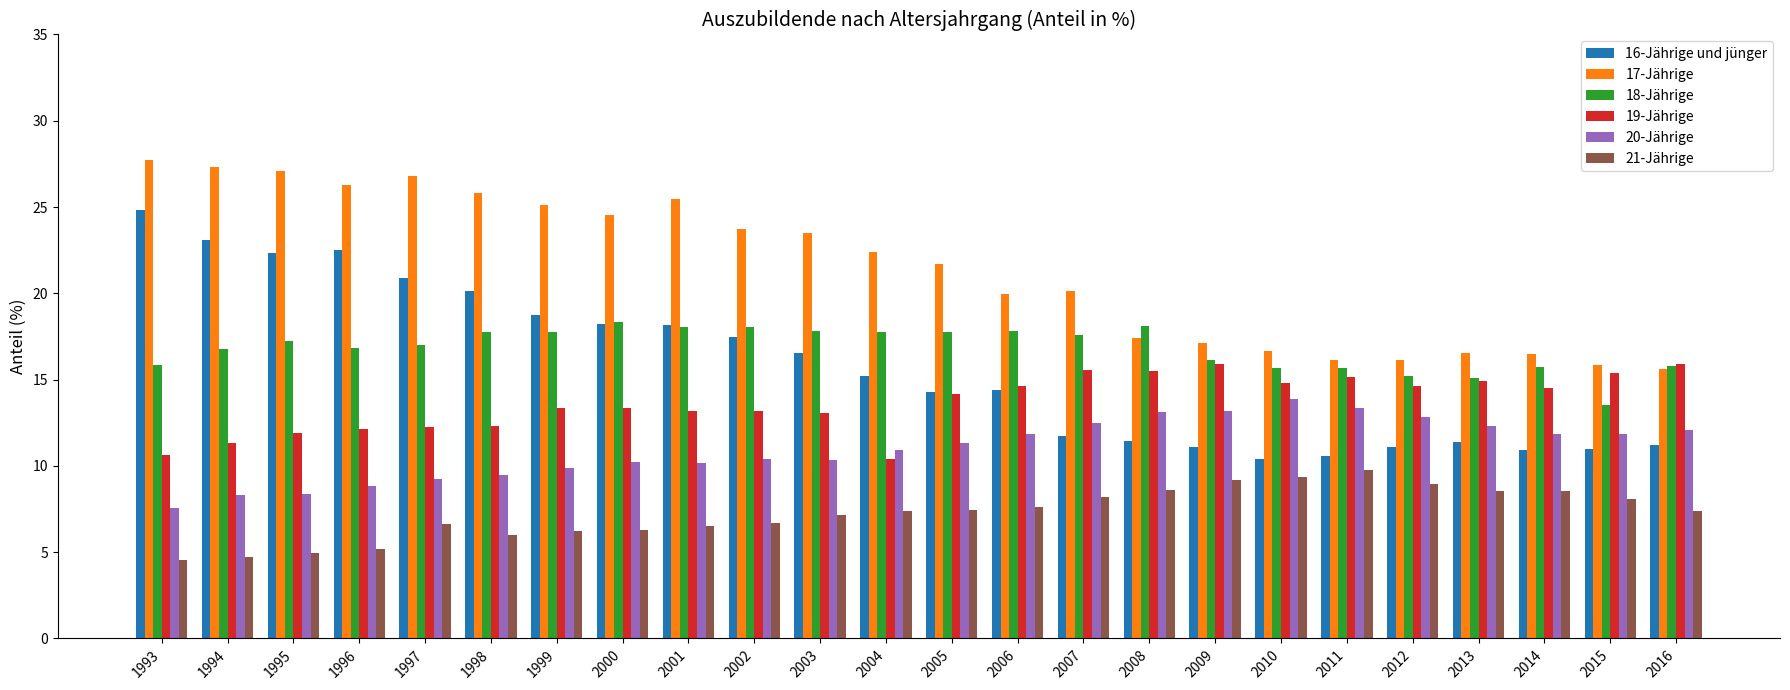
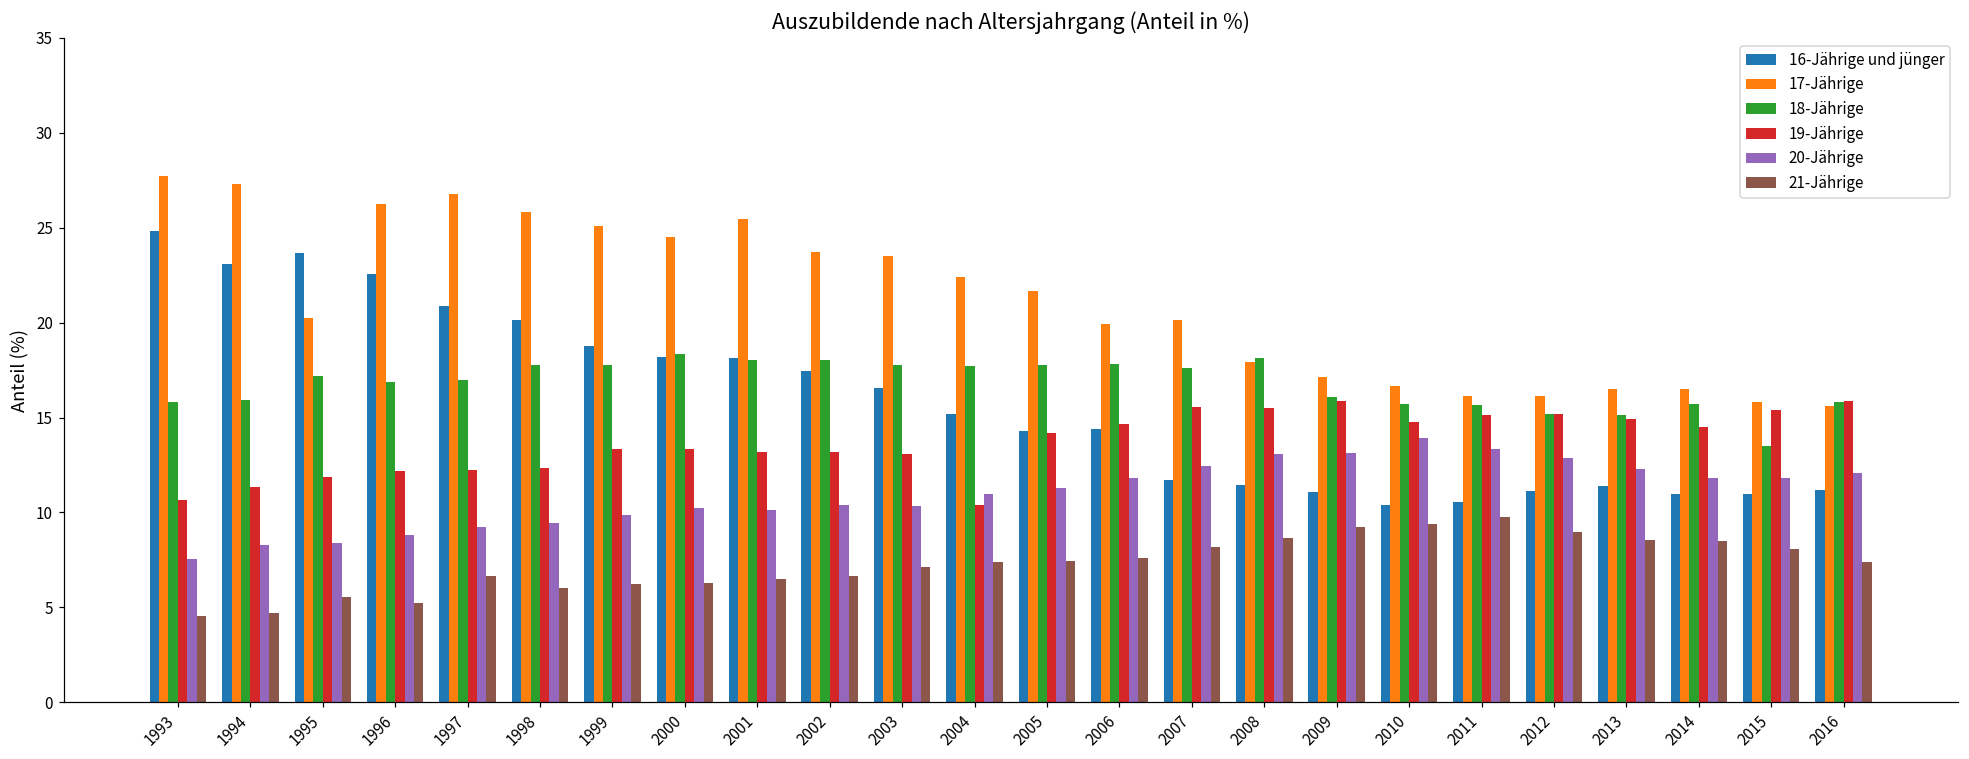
18-Jährige, 1994: 16.8 -> 15.9
16-Jährige und jünger, 1995: 22.3 -> 23.7
17-Jährige, 1995: 27.1 -> 20.2
21-Jährige, 1995: 4.9 -> 5.6
17-Jährige, 2008: 17.4 -> 17.9
19-Jährige, 2012: 14.6 -> 15.2
